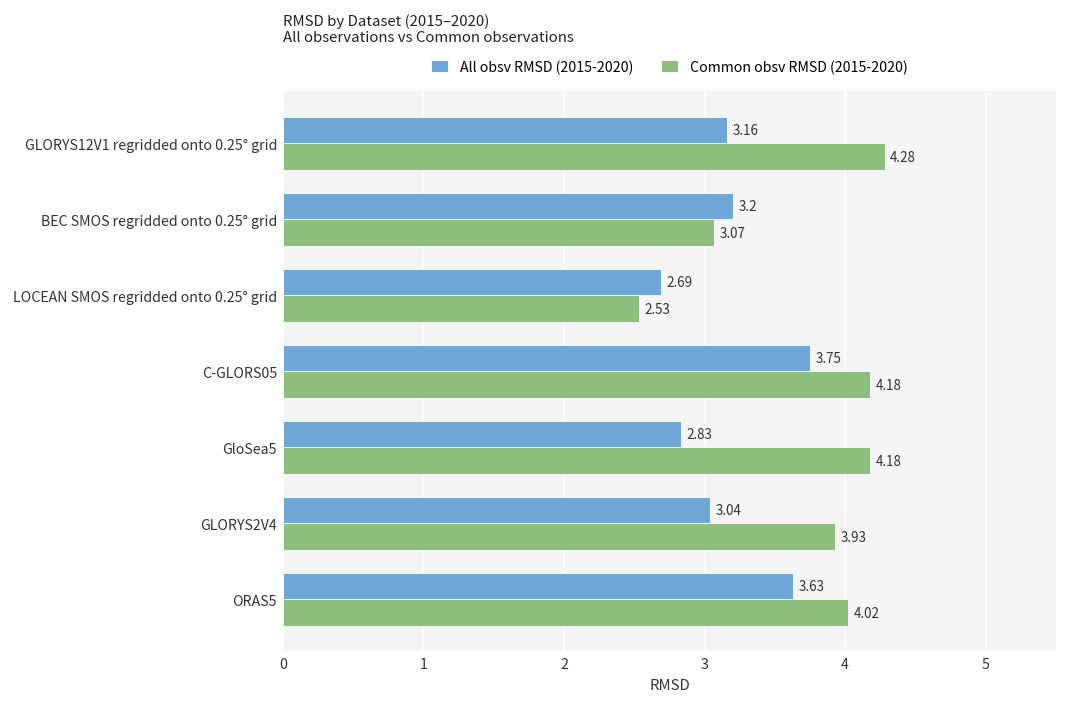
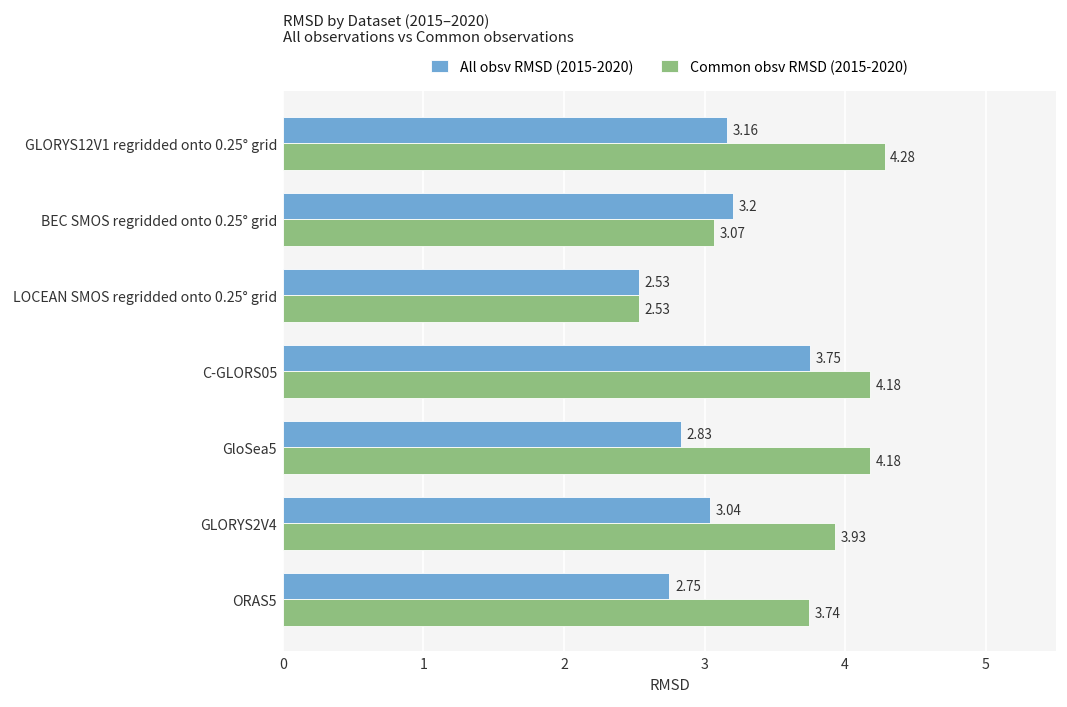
All obsv RMSD (2015-2020), LOCEAN SMOS regridded onto 0.25° grid: 2.69 -> 2.53
All obsv RMSD (2015-2020), ORAS5: 3.63 -> 2.75
Common obsv RMSD (2015-2020), ORAS5: 4.02 -> 3.74
